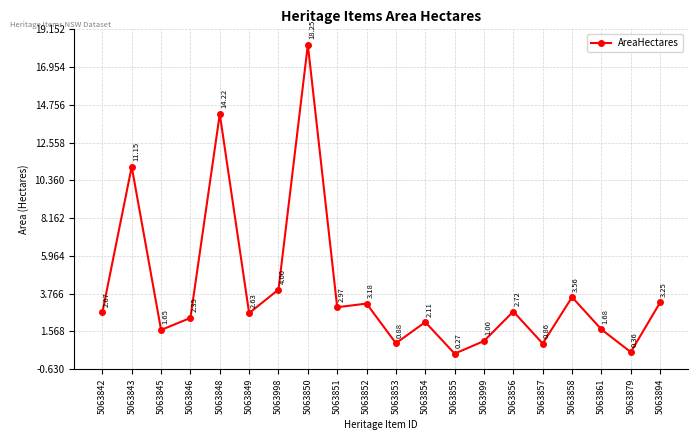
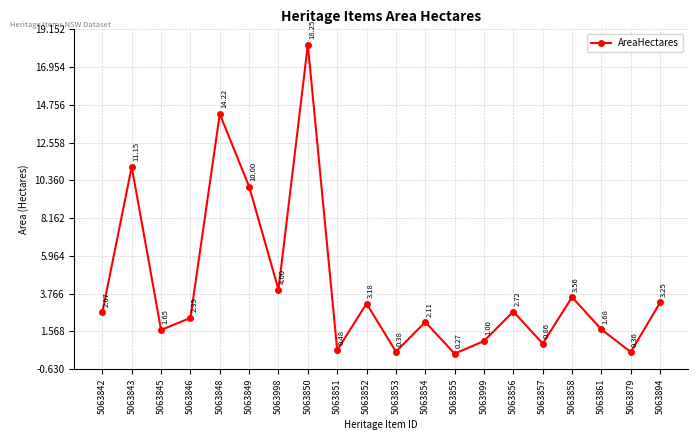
5063849: 2.63 -> 10.00
5063851: 2.97 -> 0.48
5063853: 0.88 -> 0.38
